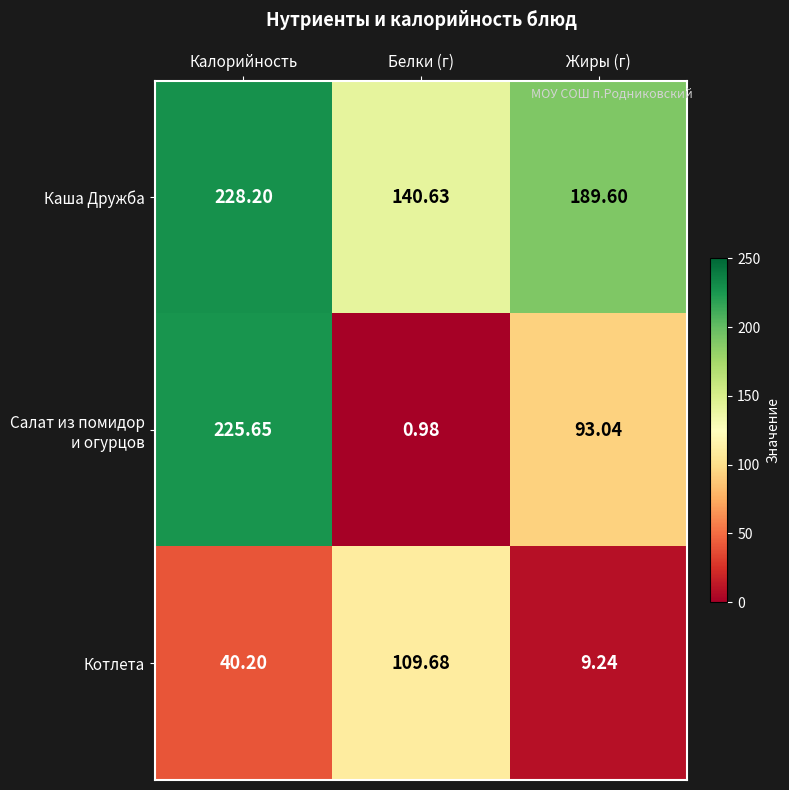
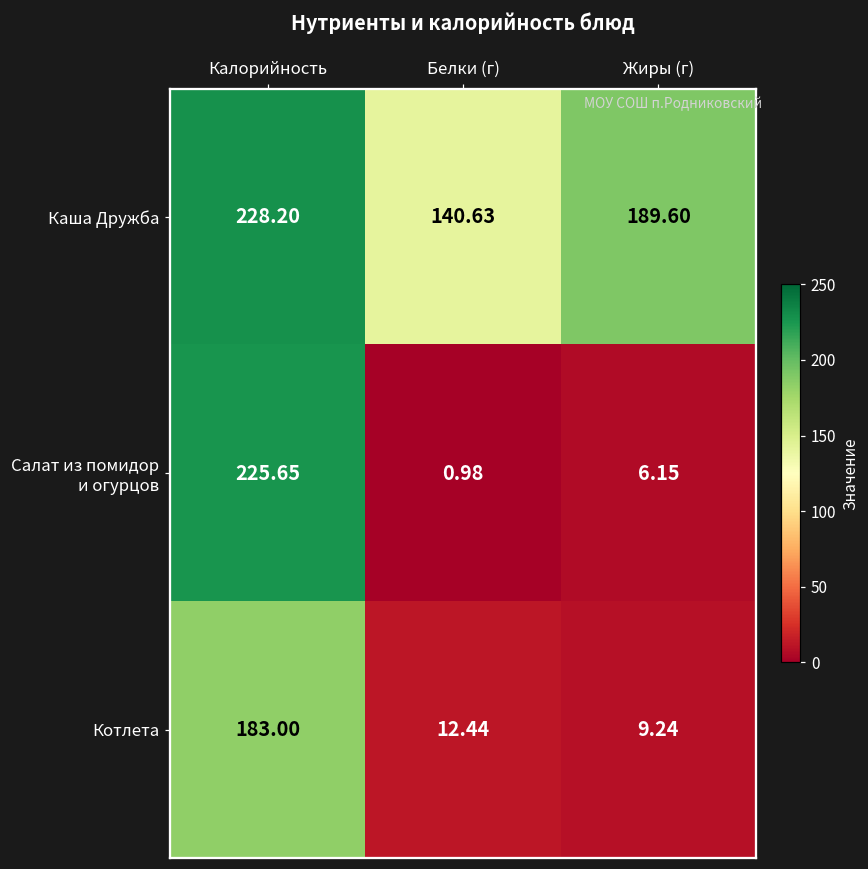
Салат из помидор и огурцов, Жиры (г): 93.04 -> 6.15
Котлета, Калорийность: 40.20 -> 183.00
Котлета, Белки (г): 109.68 -> 12.44
